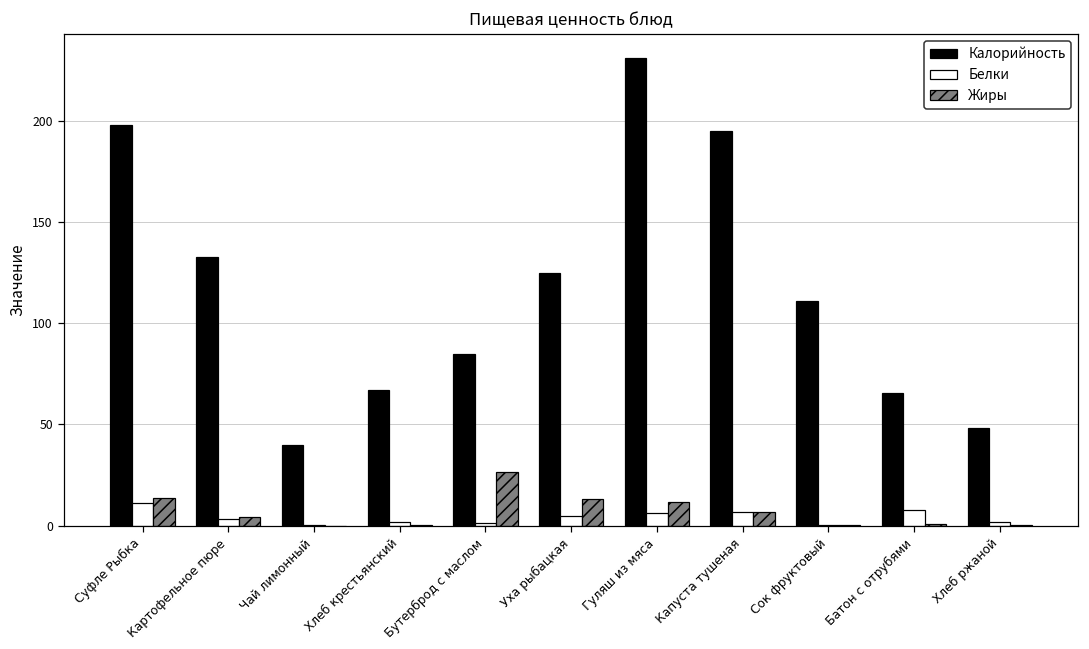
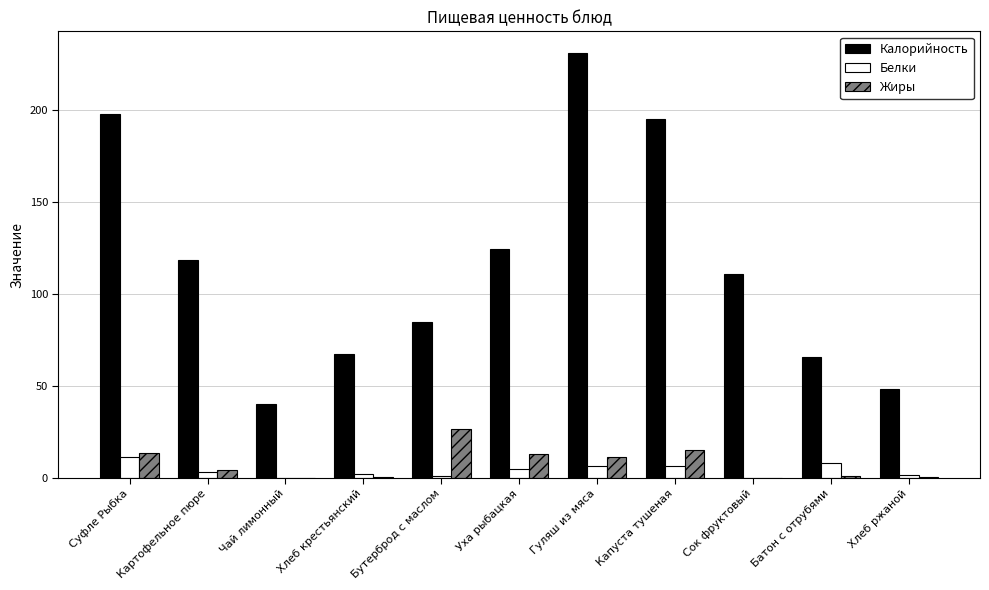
Калорийность, Картофельное пюре: 133 -> 118
Жиры, Капуста тушеная: 7 -> 15
